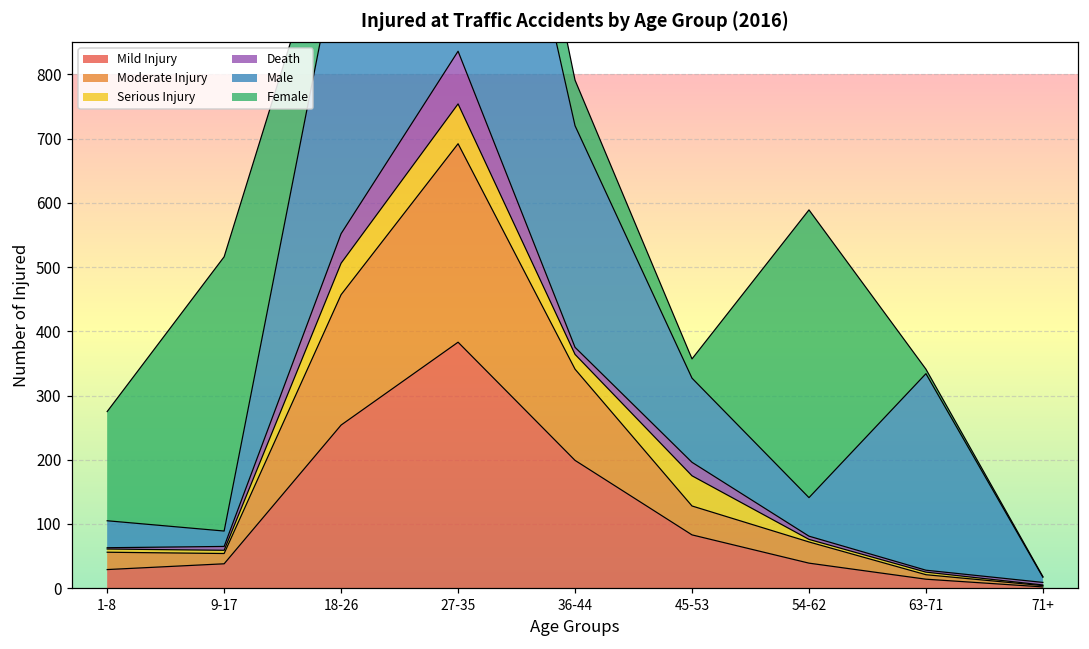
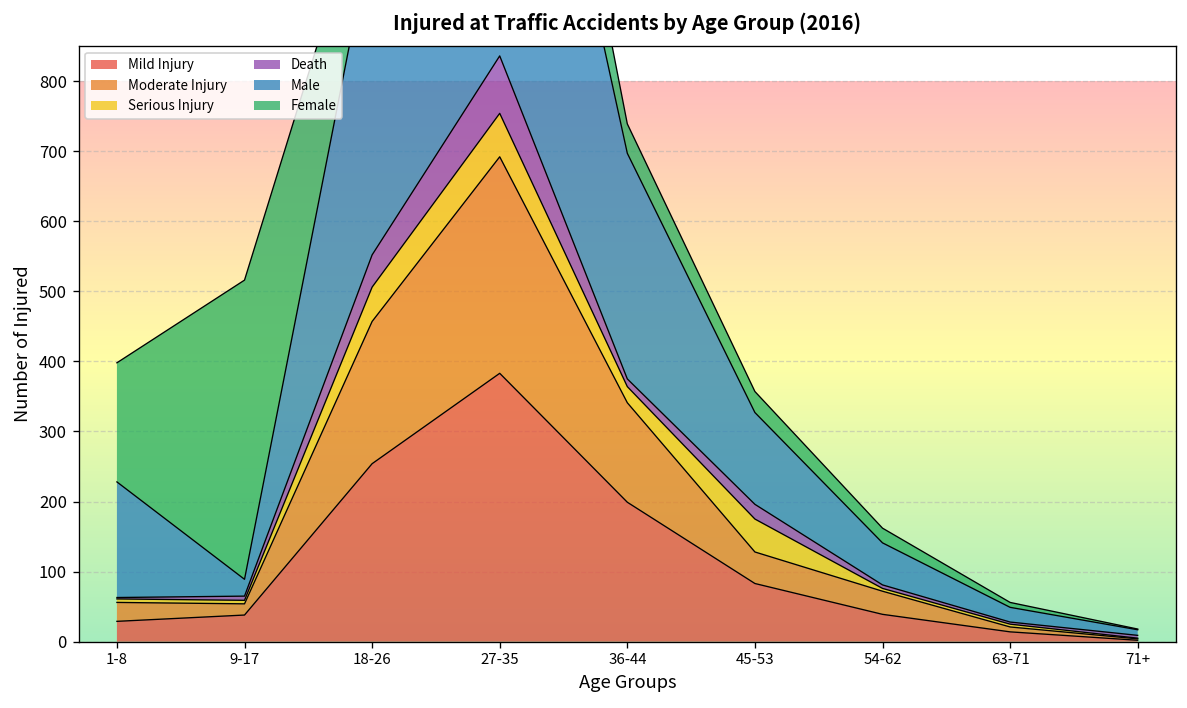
Male, 1-8: 40 -> 170
Male, 36-44: 350 -> 320
Female, 36-44: 70 -> 40
Female, 54-62: 450 -> 20
Male, 63-71: 310 -> 20
